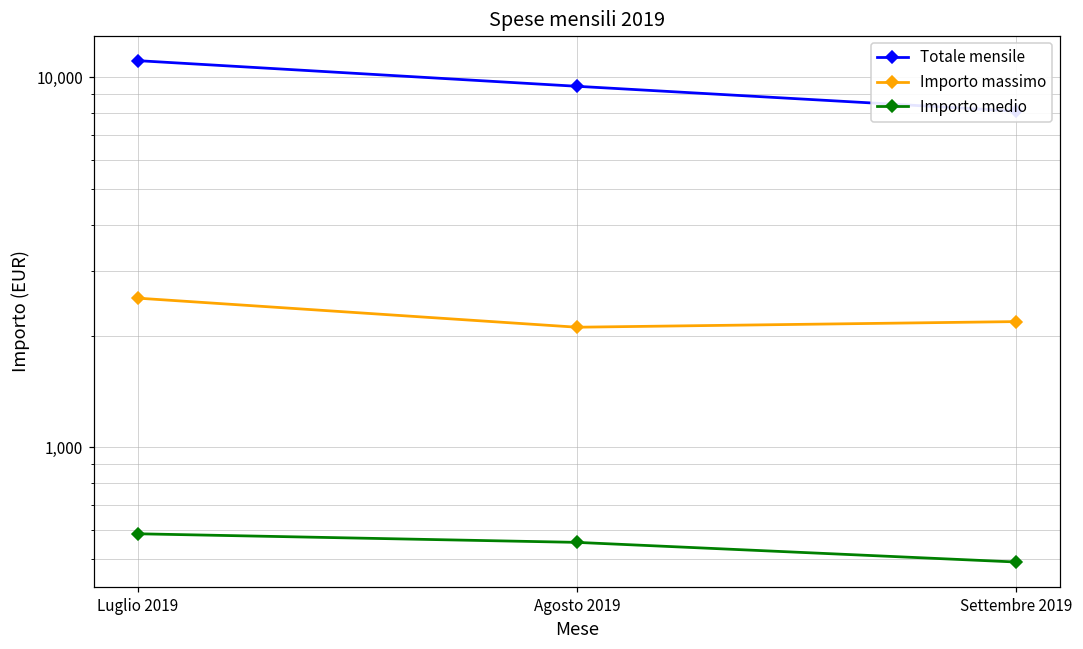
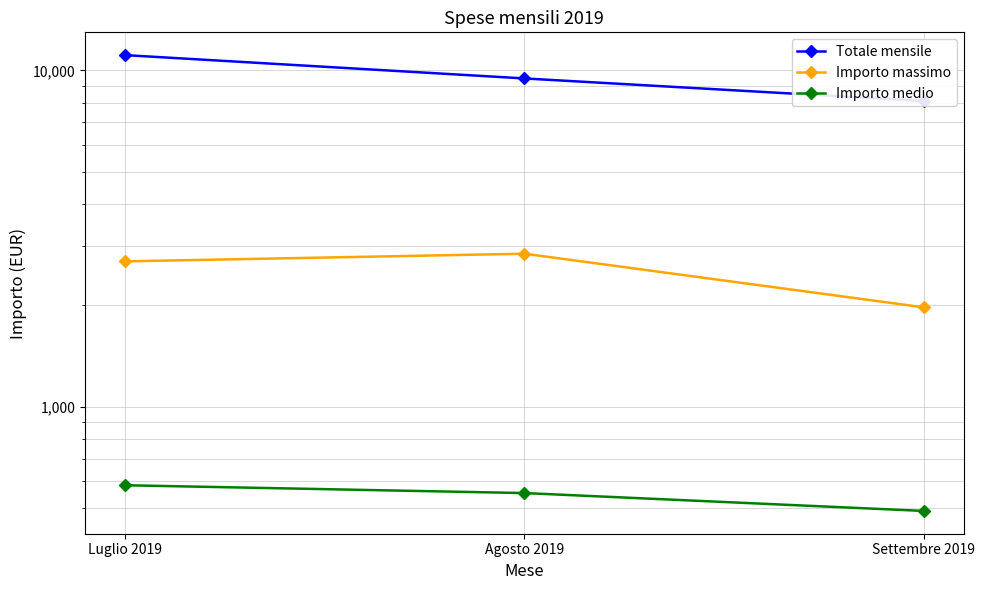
Importo massimo, Luglio 2019: 2,500 -> 2,700
Importo massimo, Agosto 2019: 2,100 -> 2,900
Importo massimo, Settembre 2019: 2,200 -> 2,000
